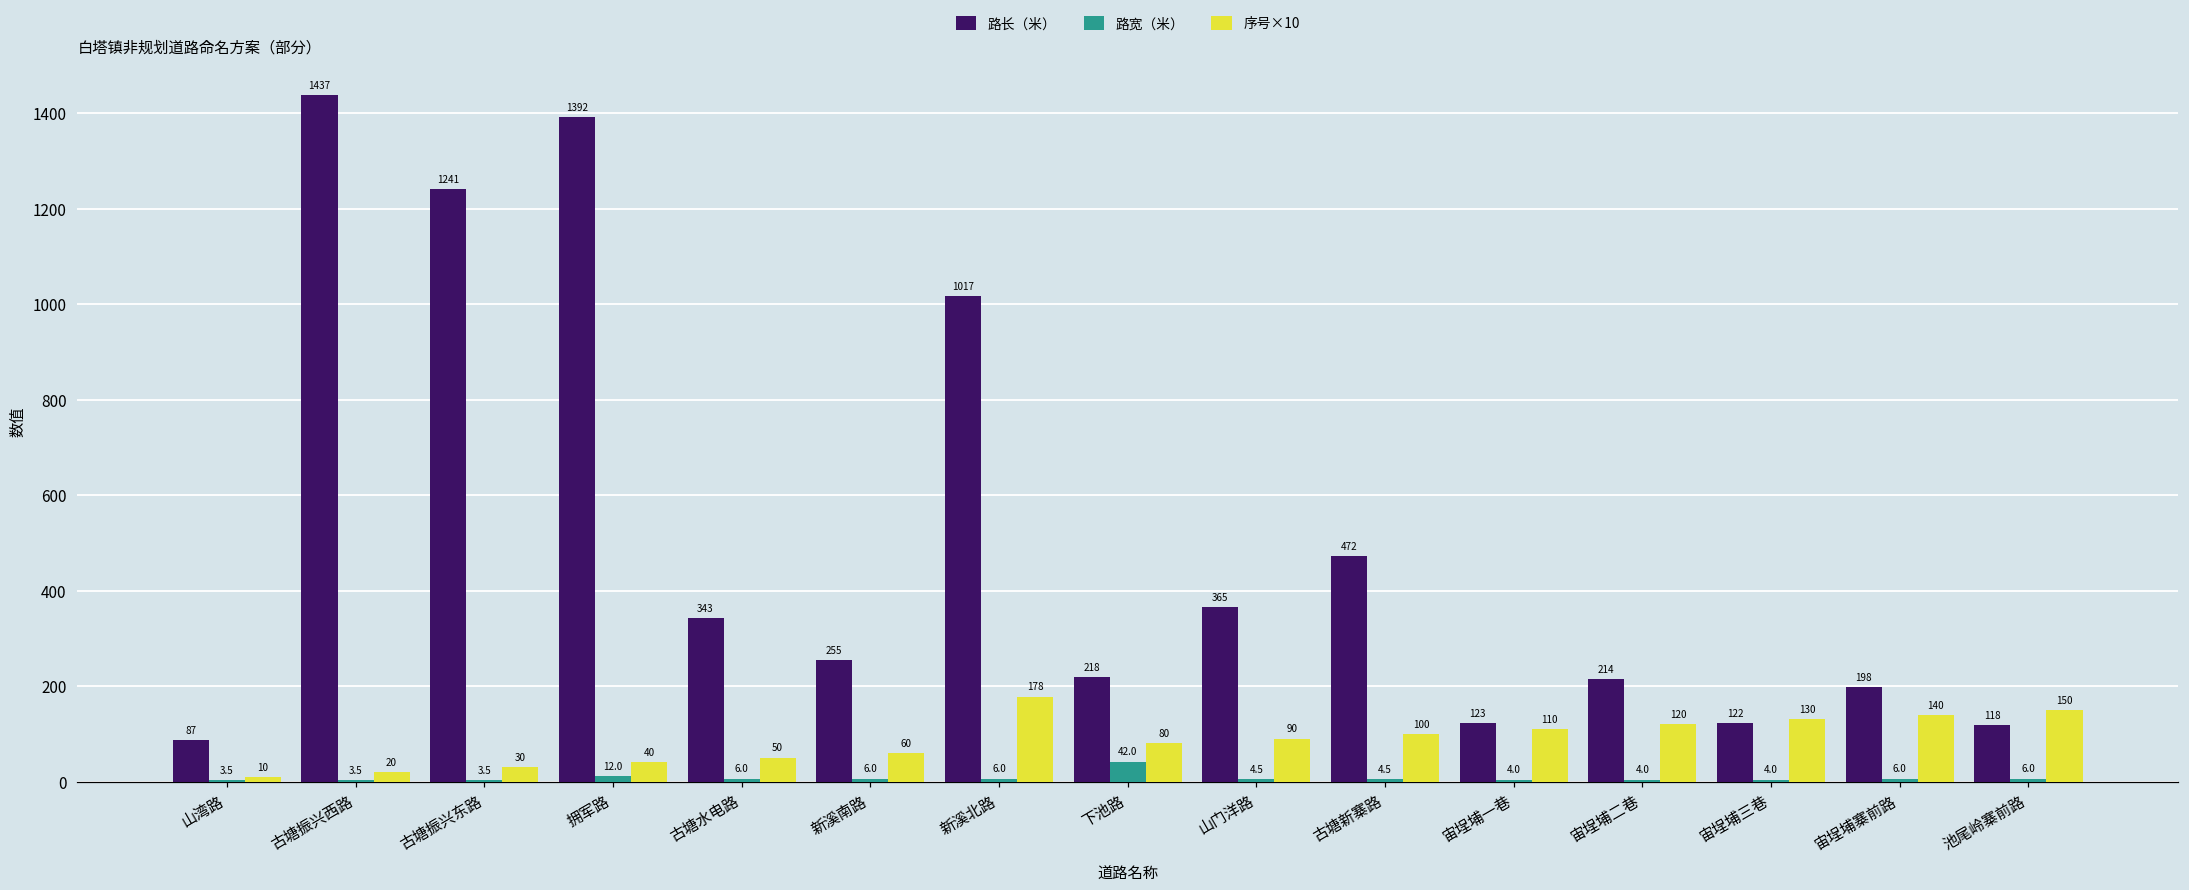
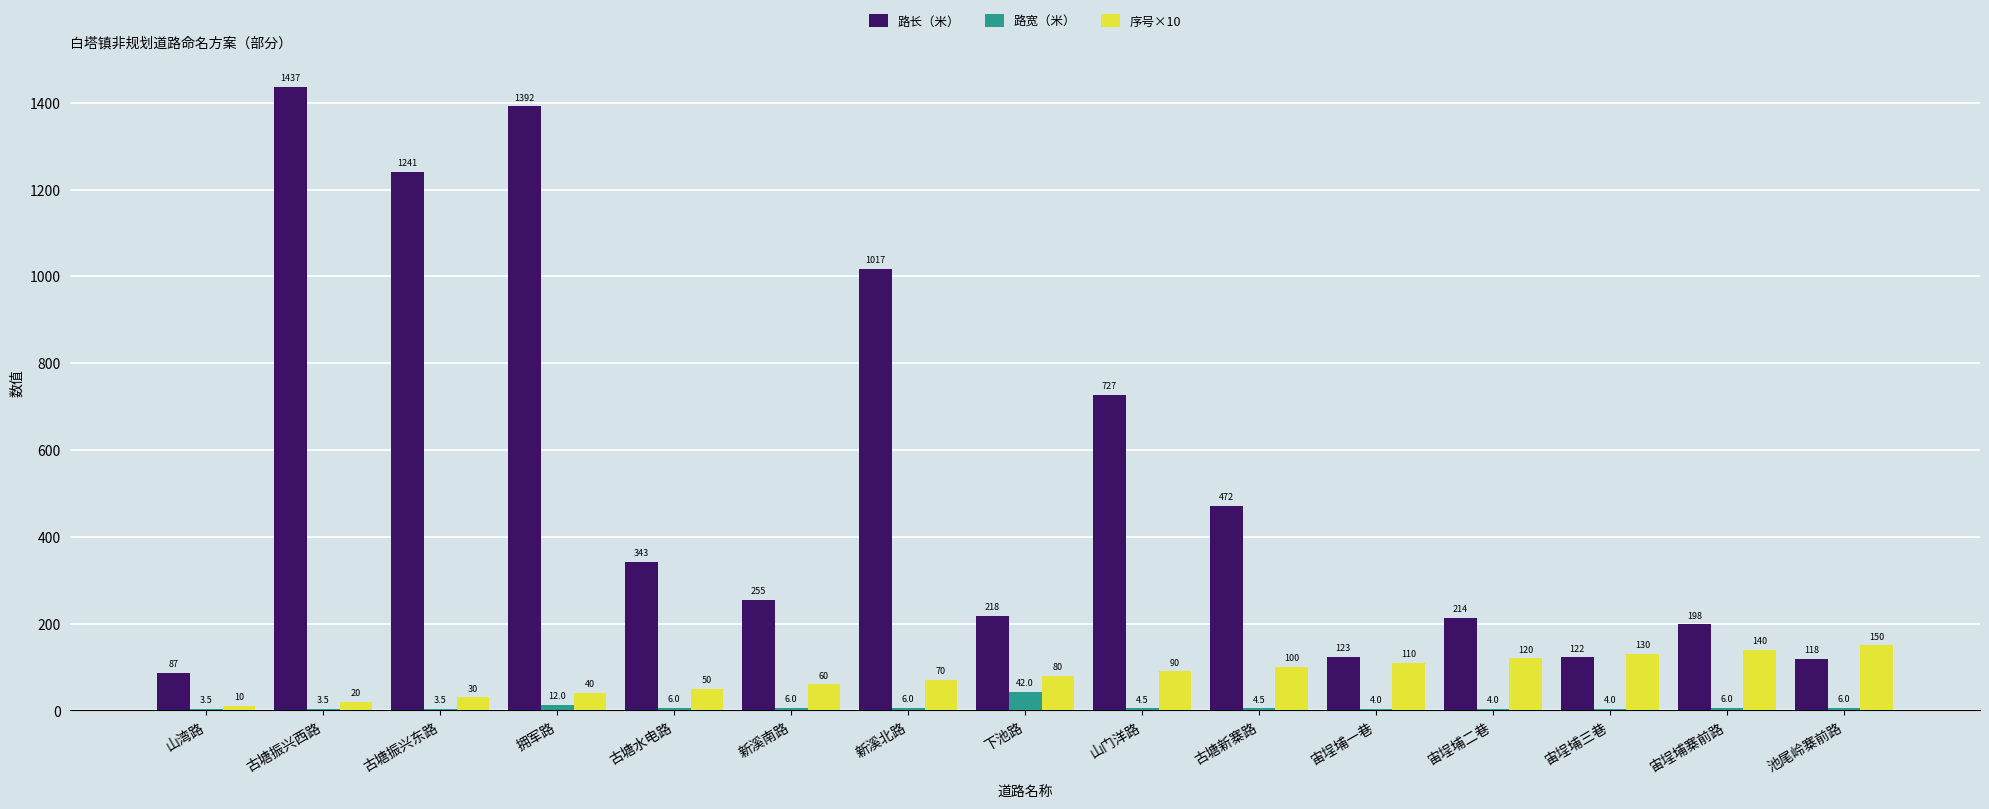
序号×10, 新溪北路: 178 -> 70
路长（米）, 山门洋路: 365 -> 727
